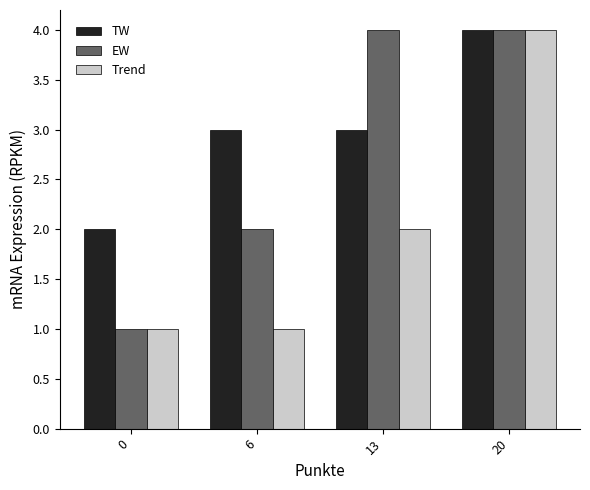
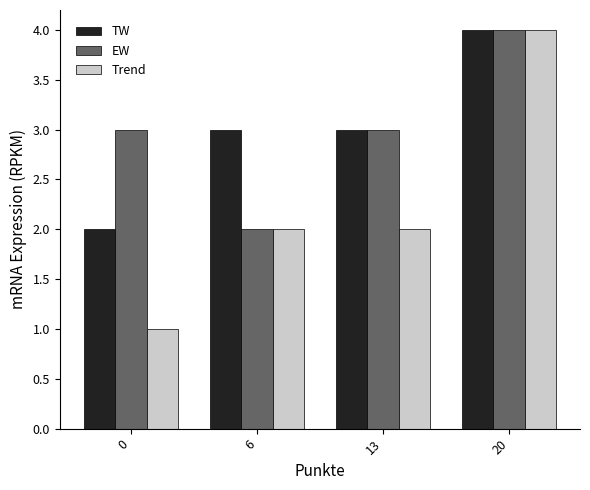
EW, 0: 1 -> 3
Trend, 6: 1 -> 2
EW, 13: 4 -> 3
